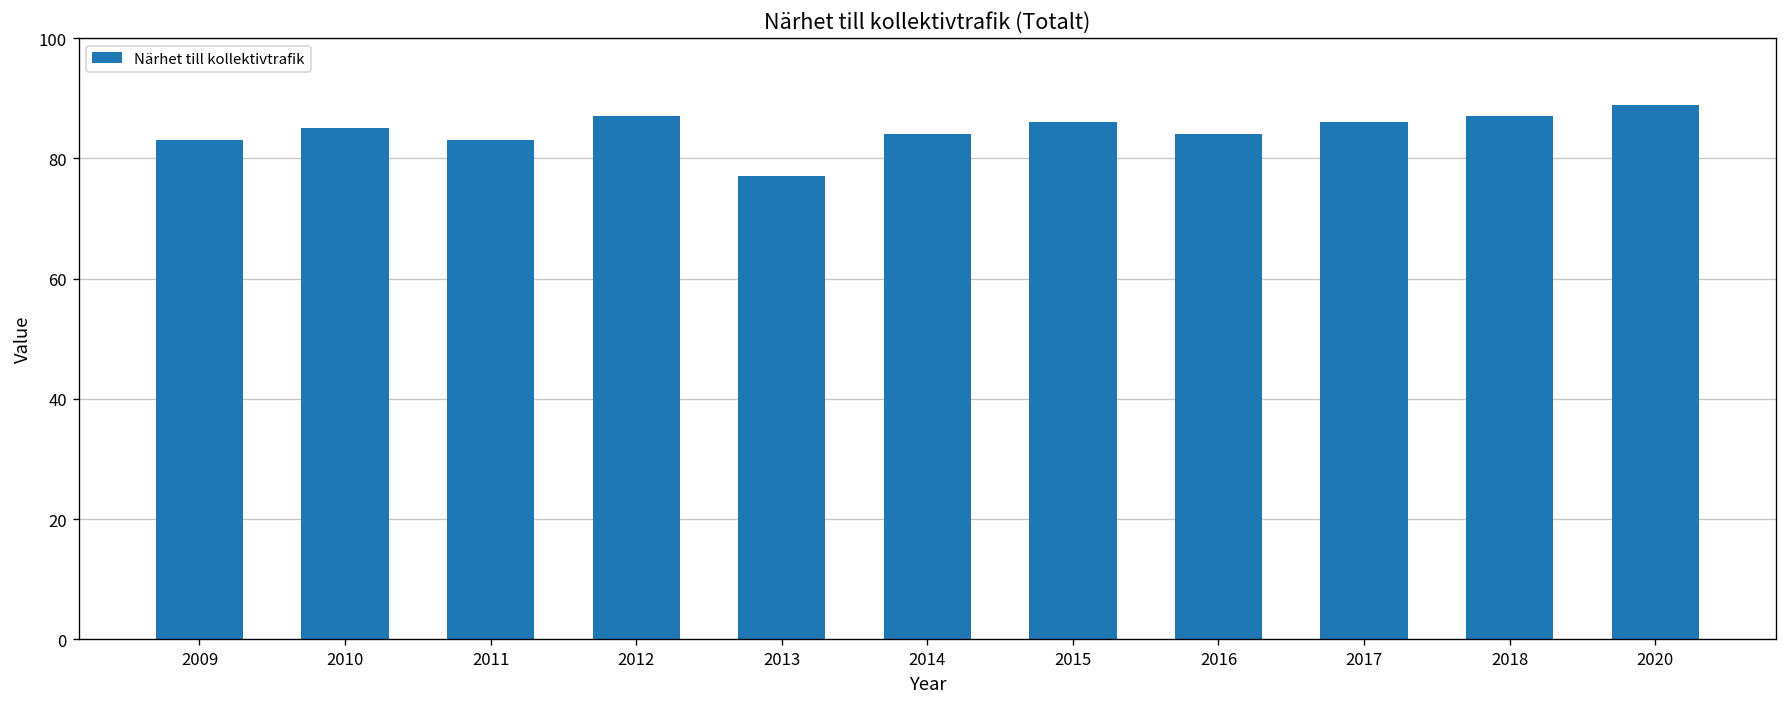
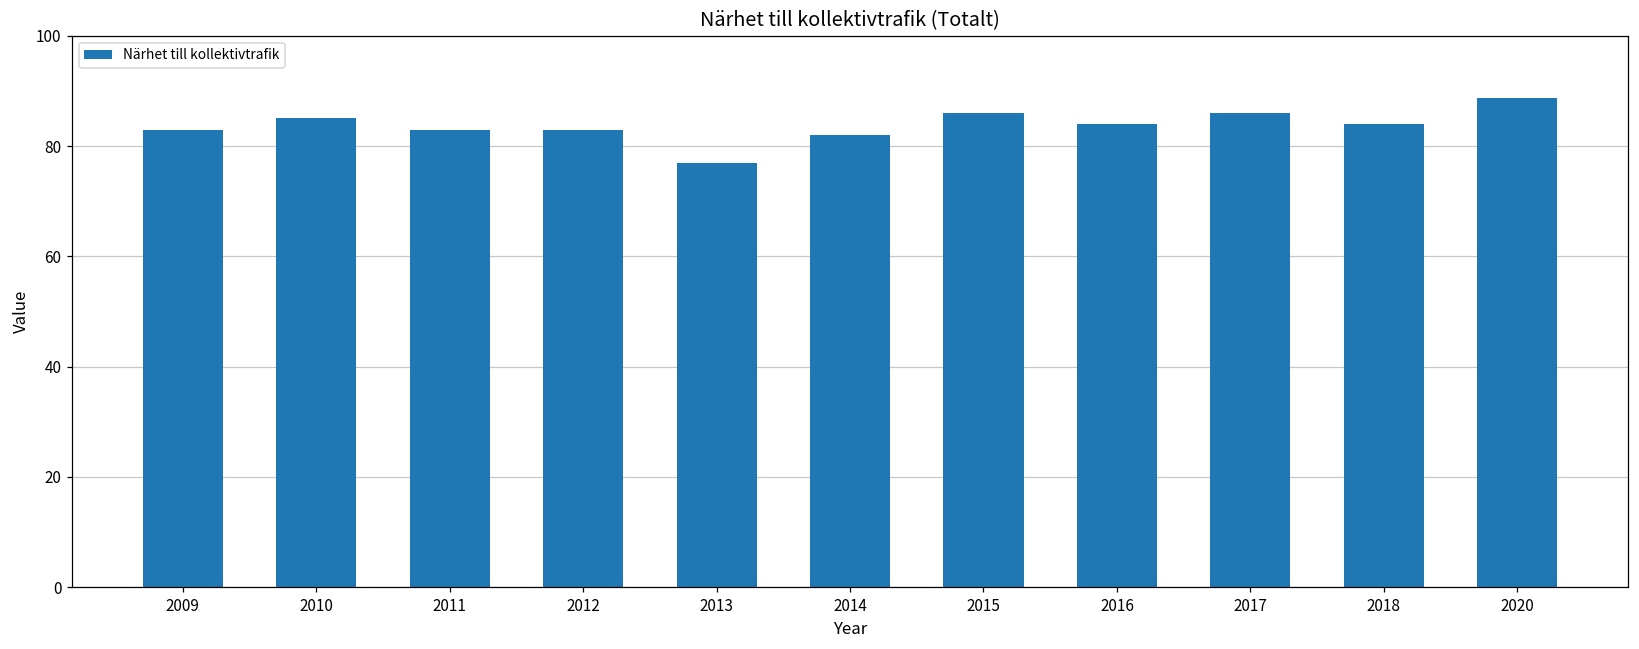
2012: 87 -> 83
2014: 84 -> 82
2018: 87 -> 84
